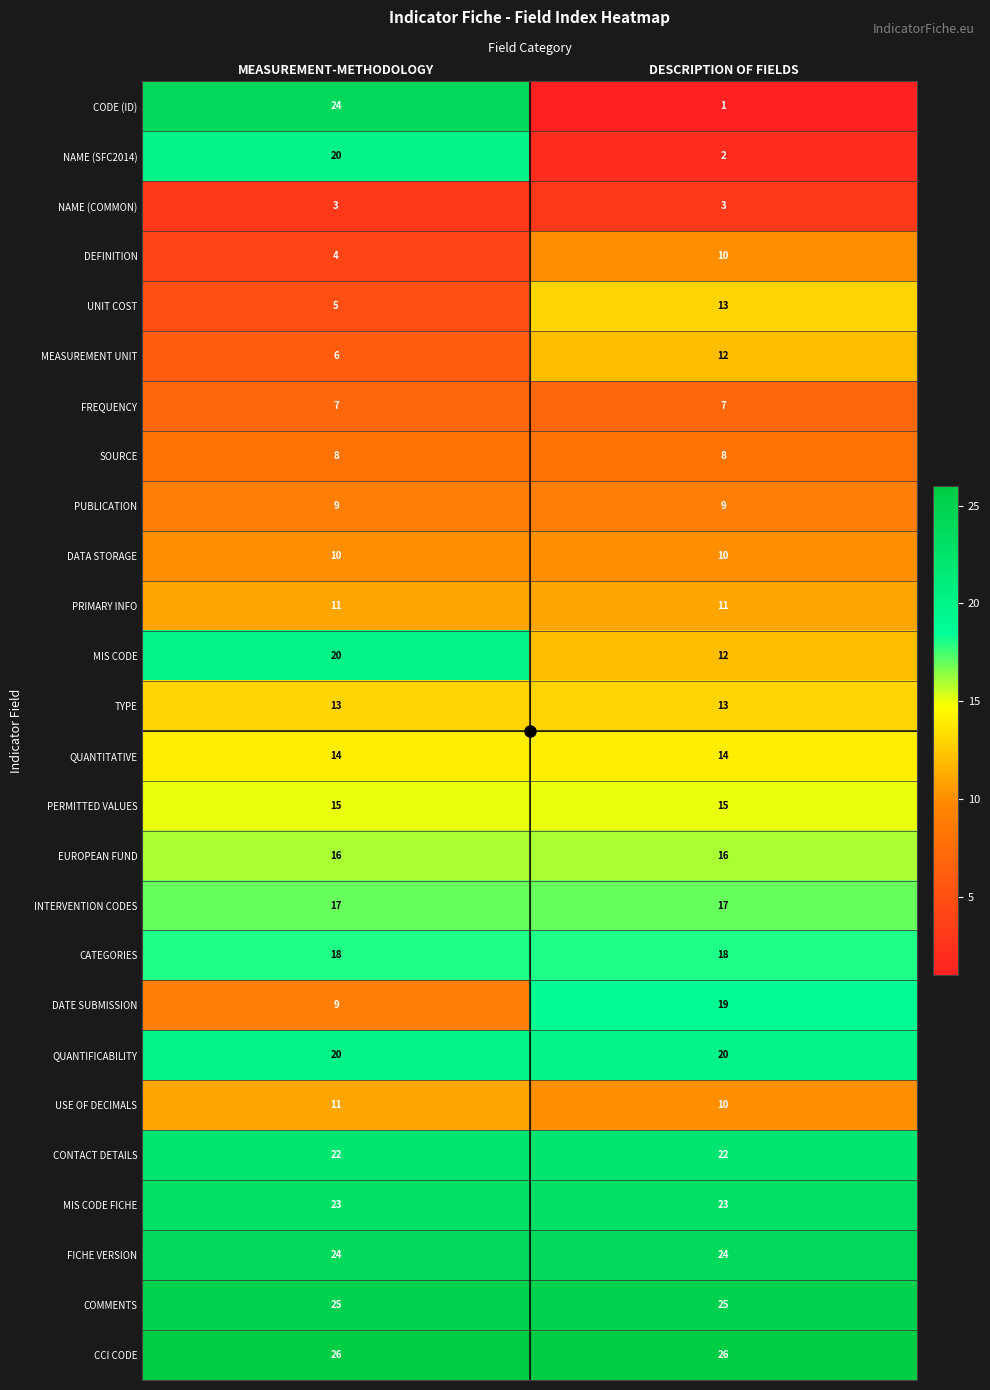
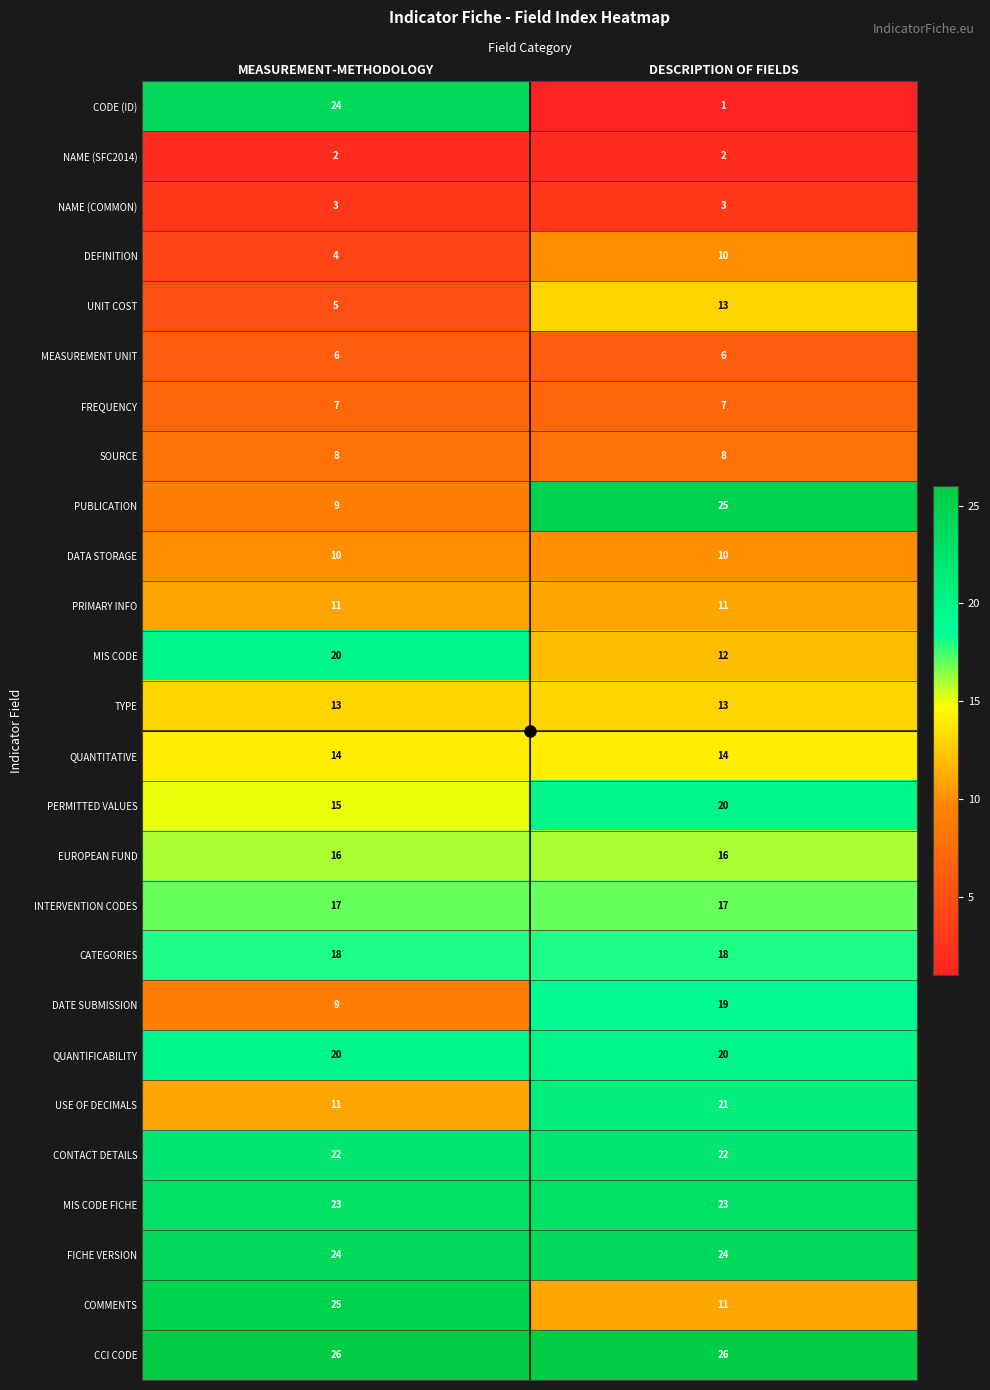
NAME (SFC2014), MEASUREMENT-METHODOLOGY: 20 -> 2
MEASUREMENT UNIT, DESCRIPTION OF FIELDS: 12 -> 6
PUBLICATION, DESCRIPTION OF FIELDS: 9 -> 25
PERMITTED VALUES, DESCRIPTION OF FIELDS: 15 -> 20
USE OF DECIMALS, DESCRIPTION OF FIELDS: 10 -> 21
COMMENTS, DESCRIPTION OF FIELDS: 25 -> 11
